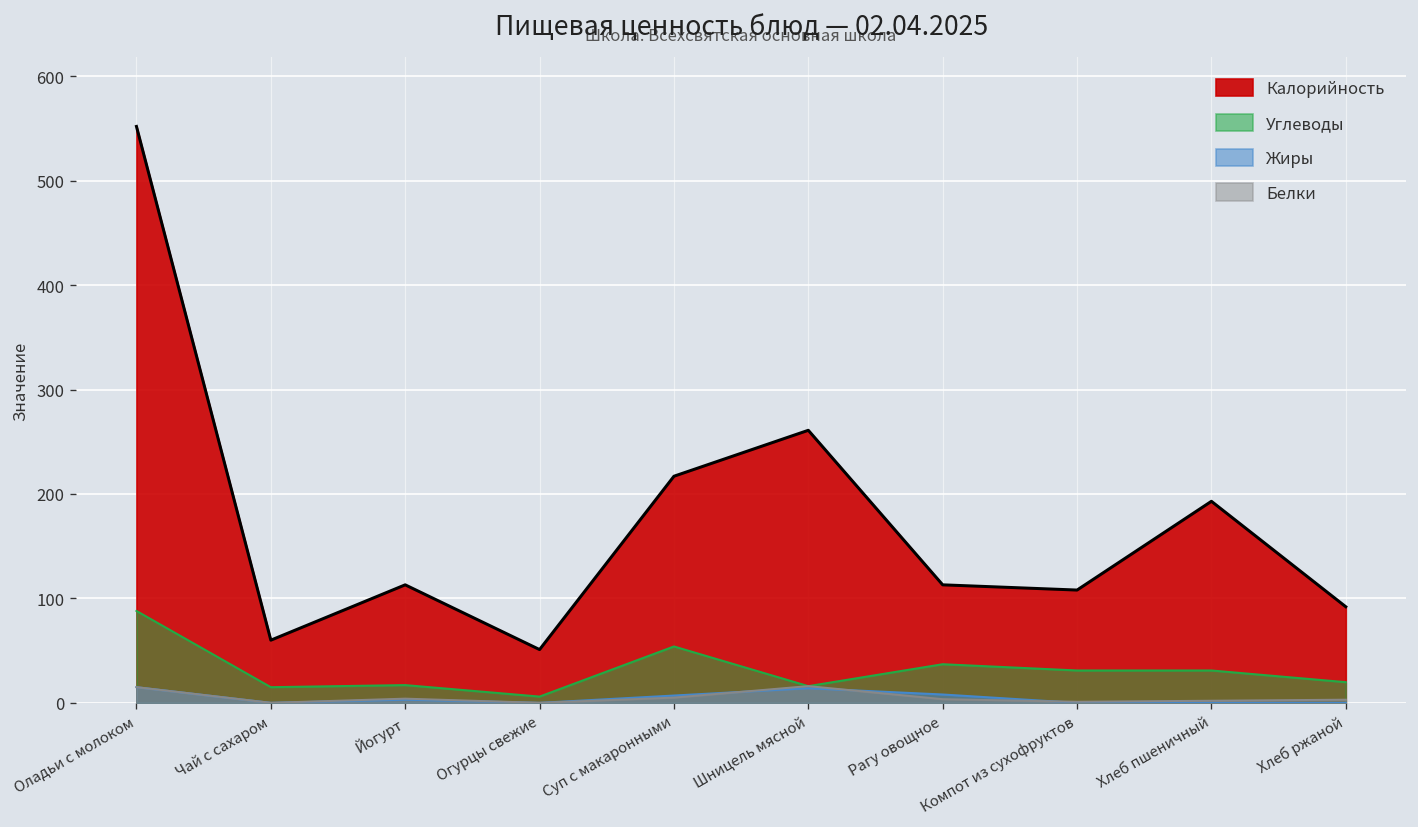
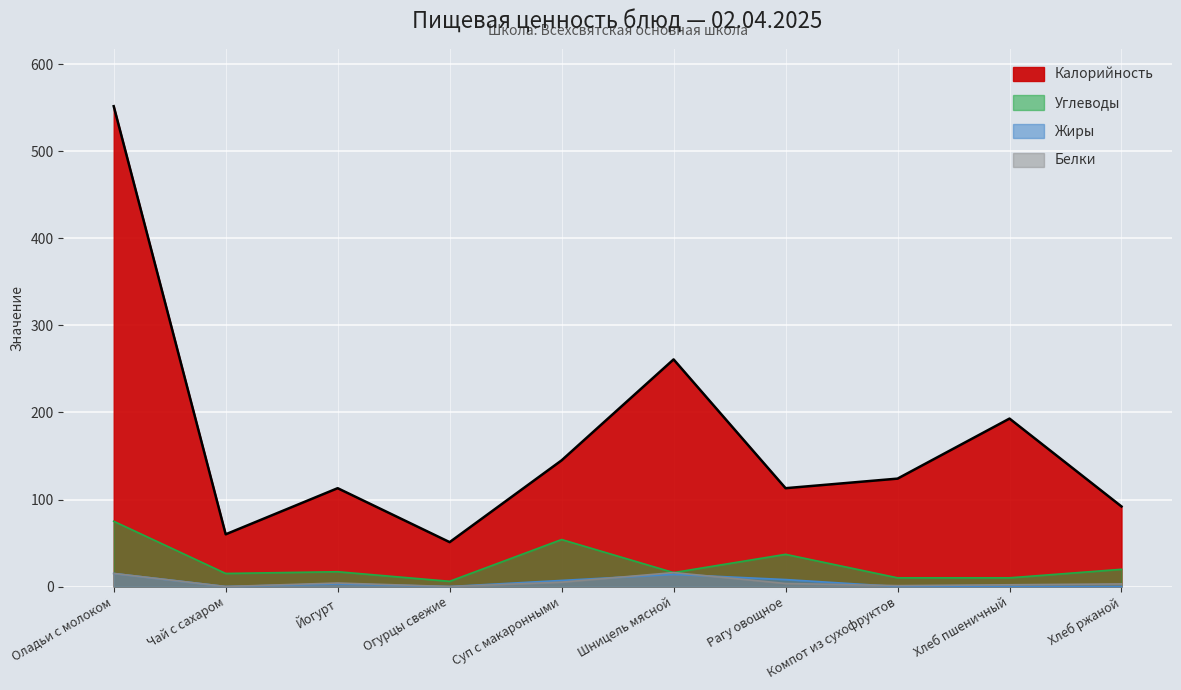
Углеводы, Оладьи с молоком: 90 -> 80
Калорийность, Суп с макаронными: 220 -> 150
Калорийность, Компот из сухофруктов: 110 -> 120
Углеводы, Компот из сухофруктов: 30 -> 10
Углеводы, Хлеб пшеничный: 30 -> 10
